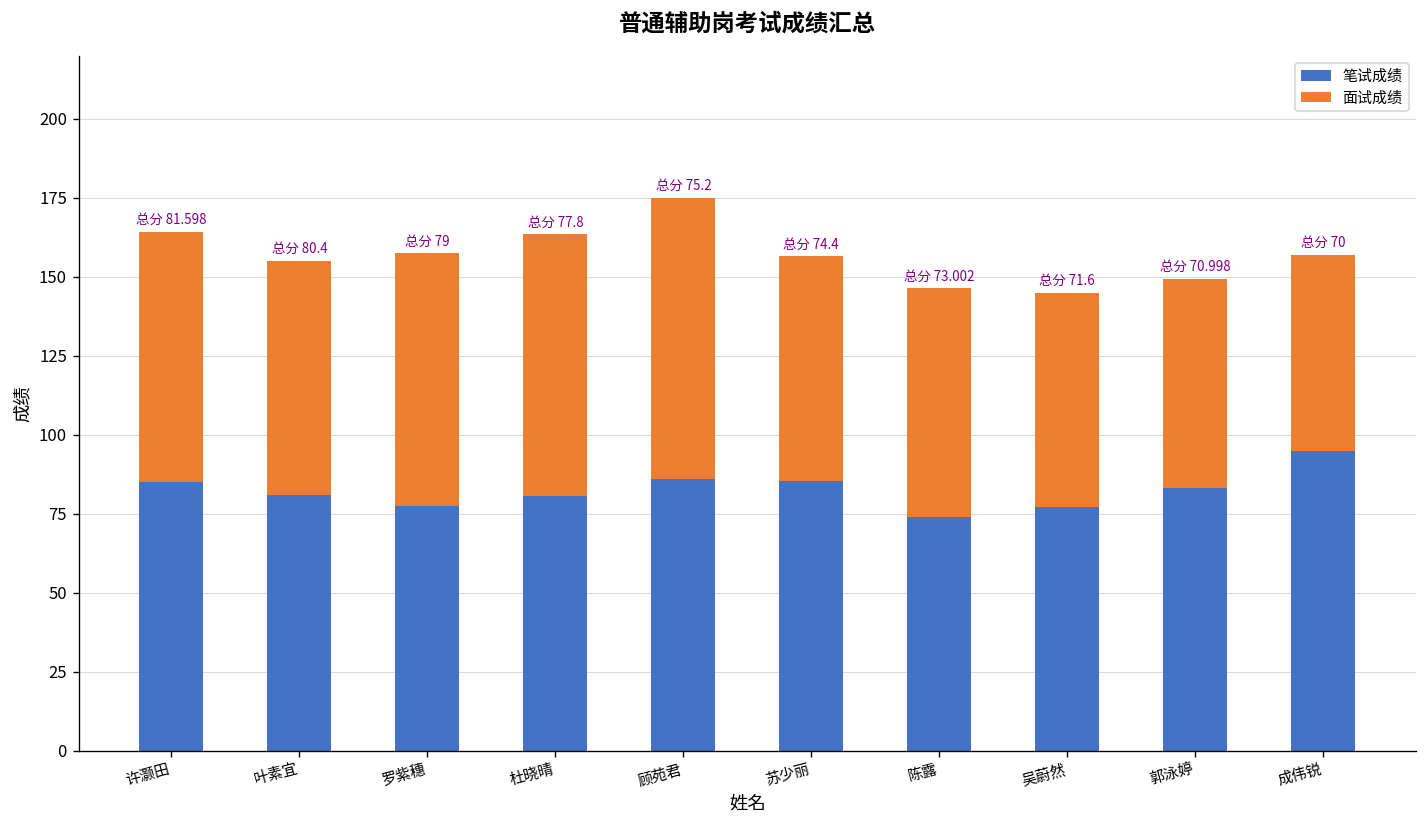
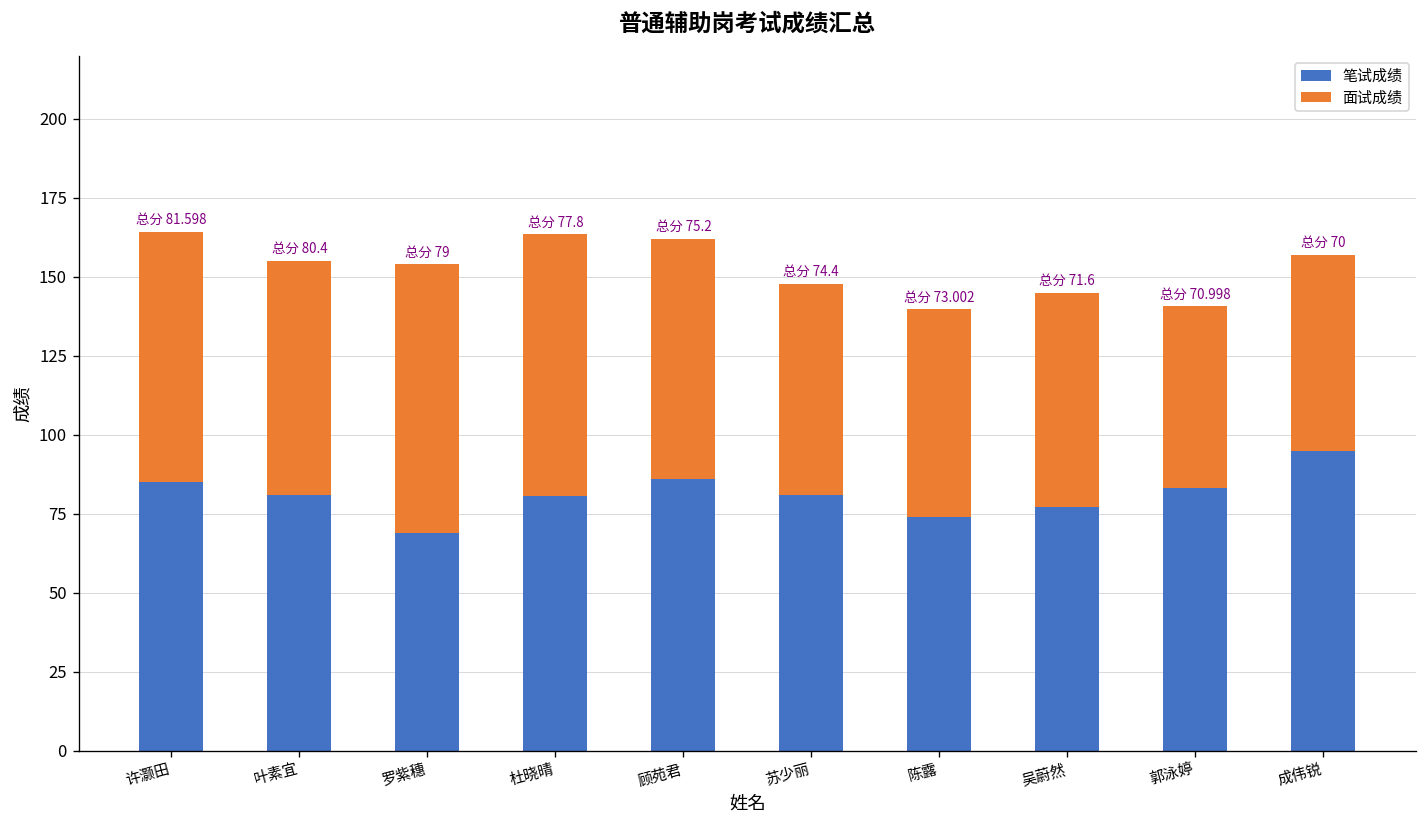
笔试成绩, 罗紫穗: 78 -> 69
面试成绩, 罗紫穗: 80 -> 85
面试成绩, 顾苑君: 89 -> 76
笔试成绩, 苏少丽: 86 -> 81
面试成绩, 苏少丽: 71 -> 67
面试成绩, 陈露: 72 -> 66
面试成绩, 郭泳婷: 66 -> 58
